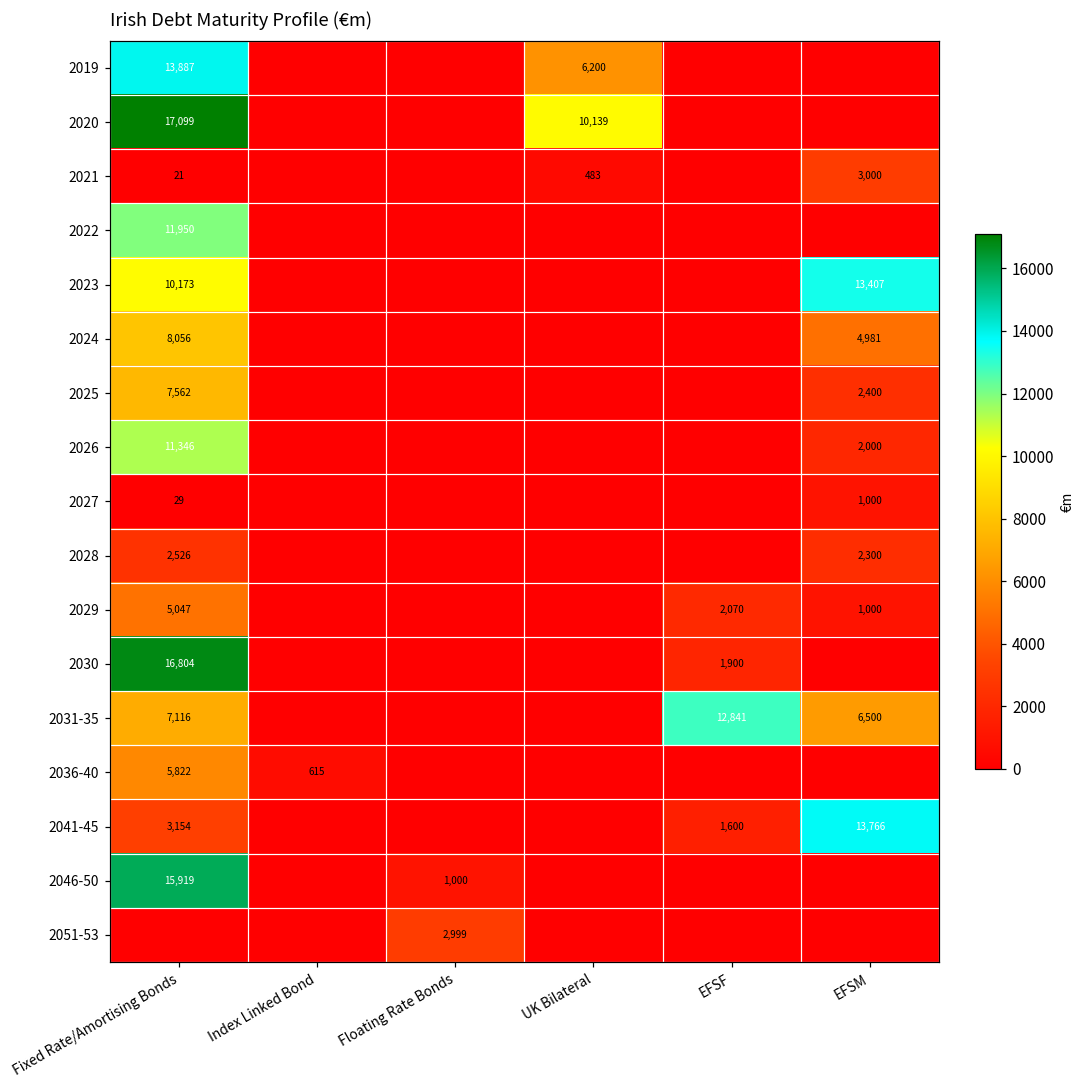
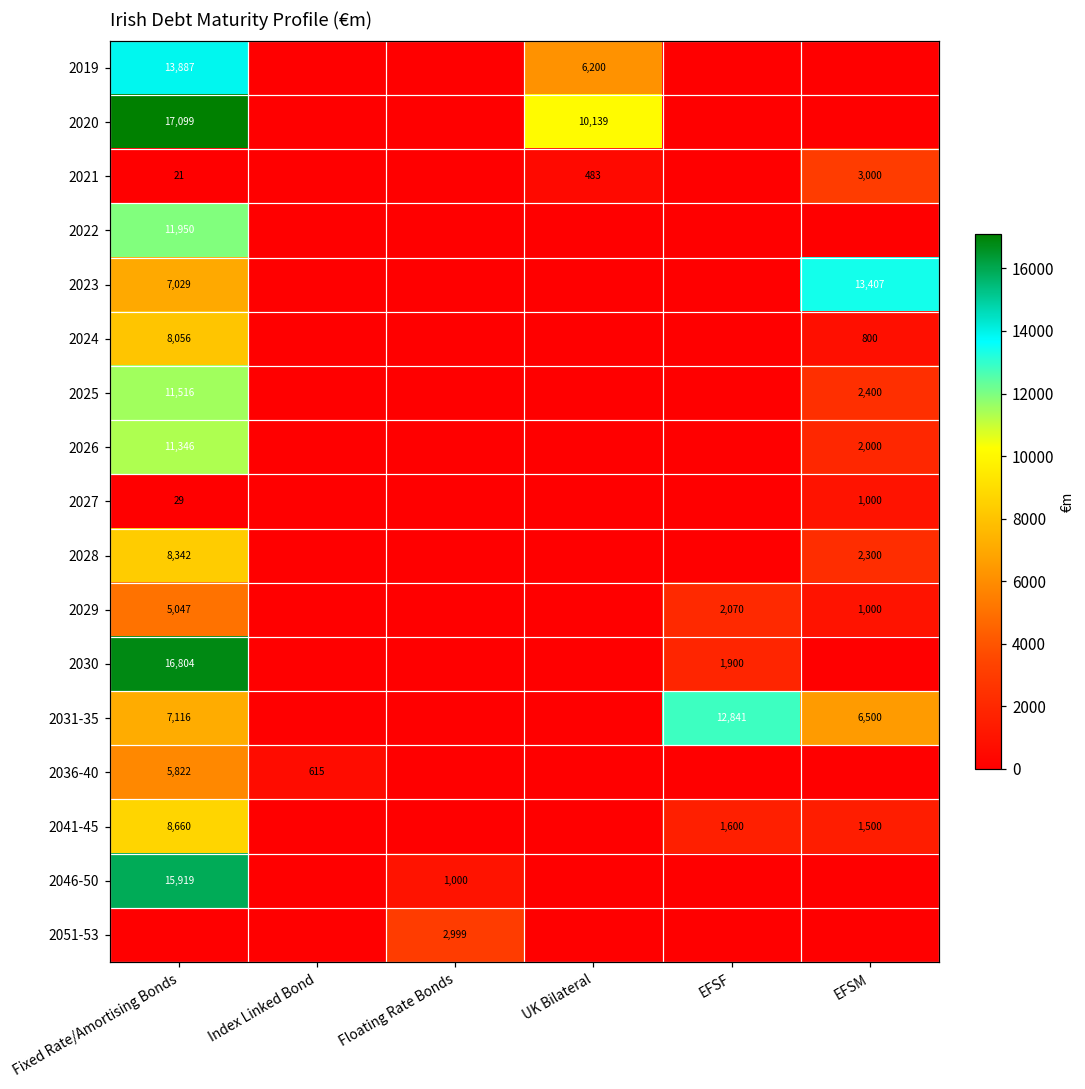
2023, Fixed Rate/Amortising Bonds: 10,173 -> 7,029
2024, EFSM: 4,981 -> 800
2025, Fixed Rate/Amortising Bonds: 7,562 -> 11,516
2028, Fixed Rate/Amortising Bonds: 2,526 -> 8,342
2041-45, Fixed Rate/Amortising Bonds: 3,154 -> 8,660
2041-45, EFSM: 13,766 -> 1,500
